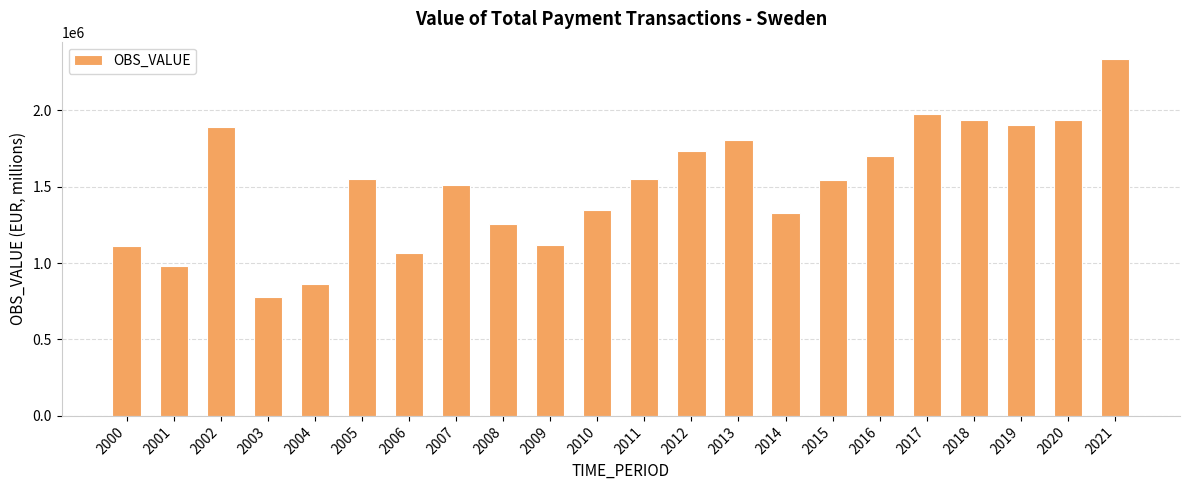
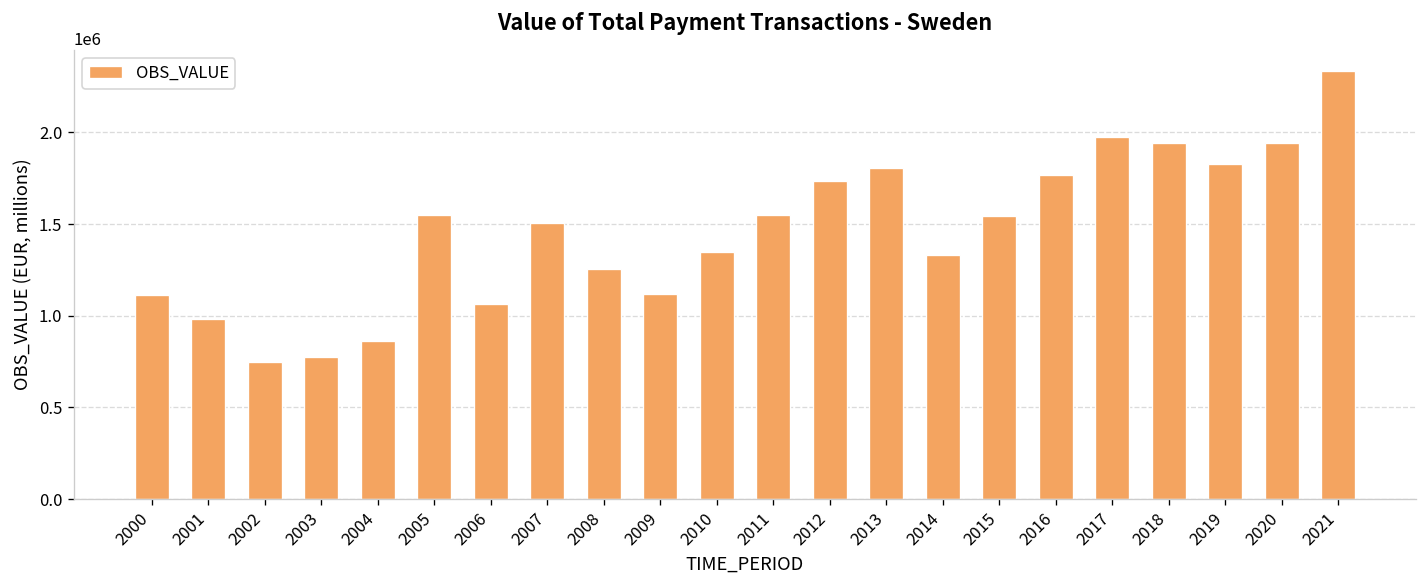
2002: 1890000 -> 750000
2016: 1700000 -> 1770000
2019: 1910000 -> 1830000
